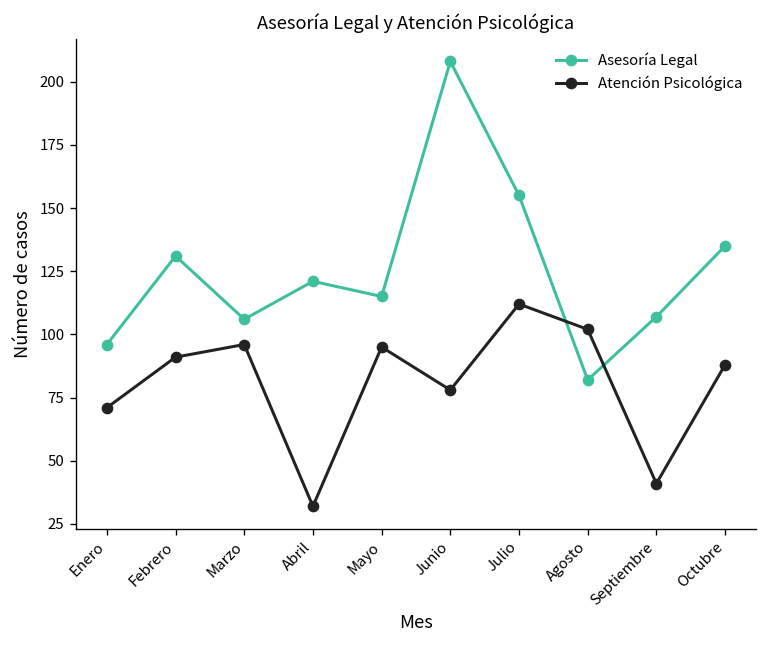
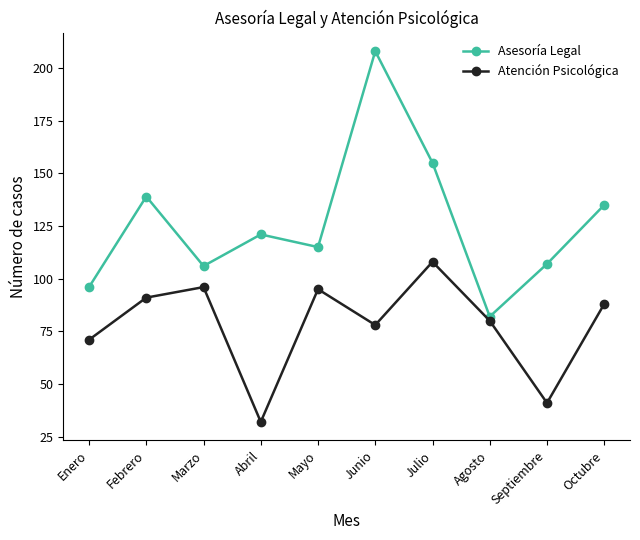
Asesoría Legal, Febrero: 131 -> 139
Atención Psicológica, Julio: 112 -> 108
Atención Psicológica, Agosto: 102 -> 80
